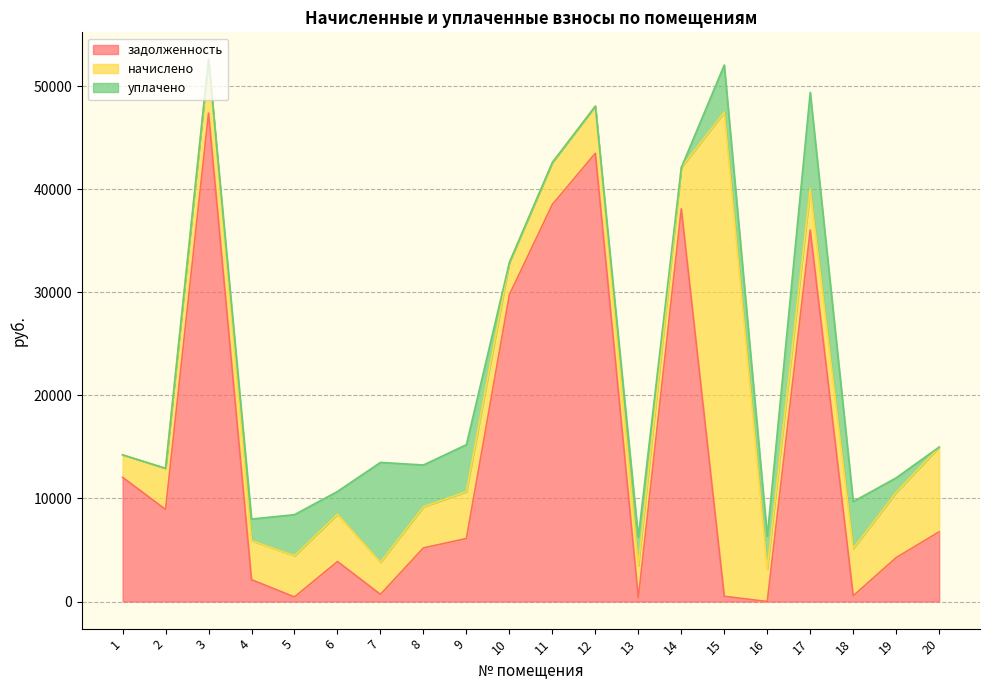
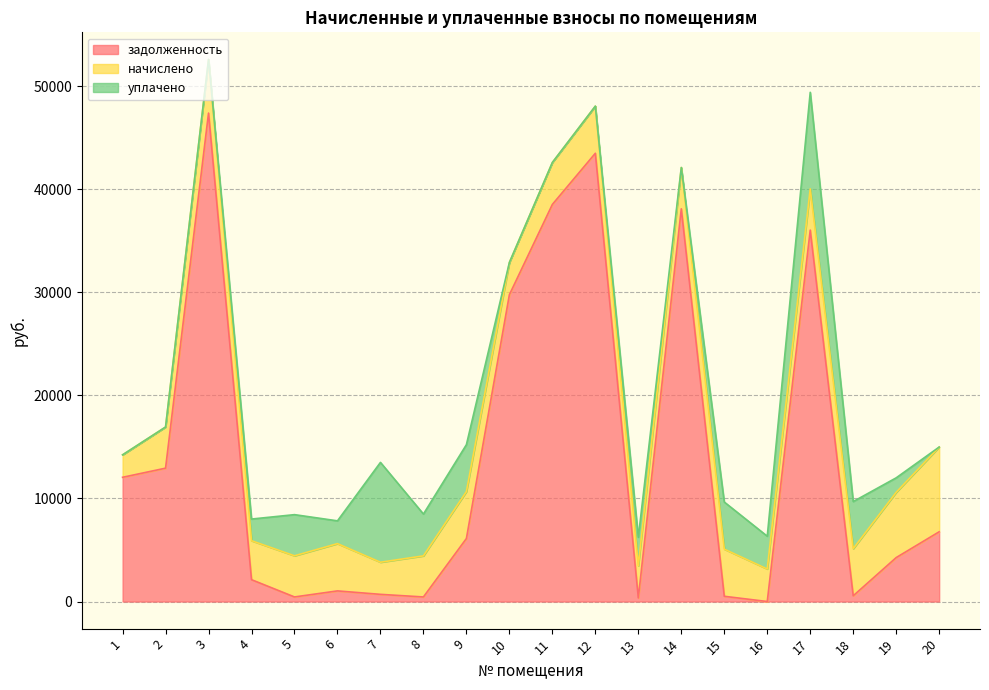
задолженность, 2: 8900 -> 12900
задолженность, 6: 3900 -> 1000
задолженность, 8: 5200 -> 400
начислено, 15: 47000 -> 4600
